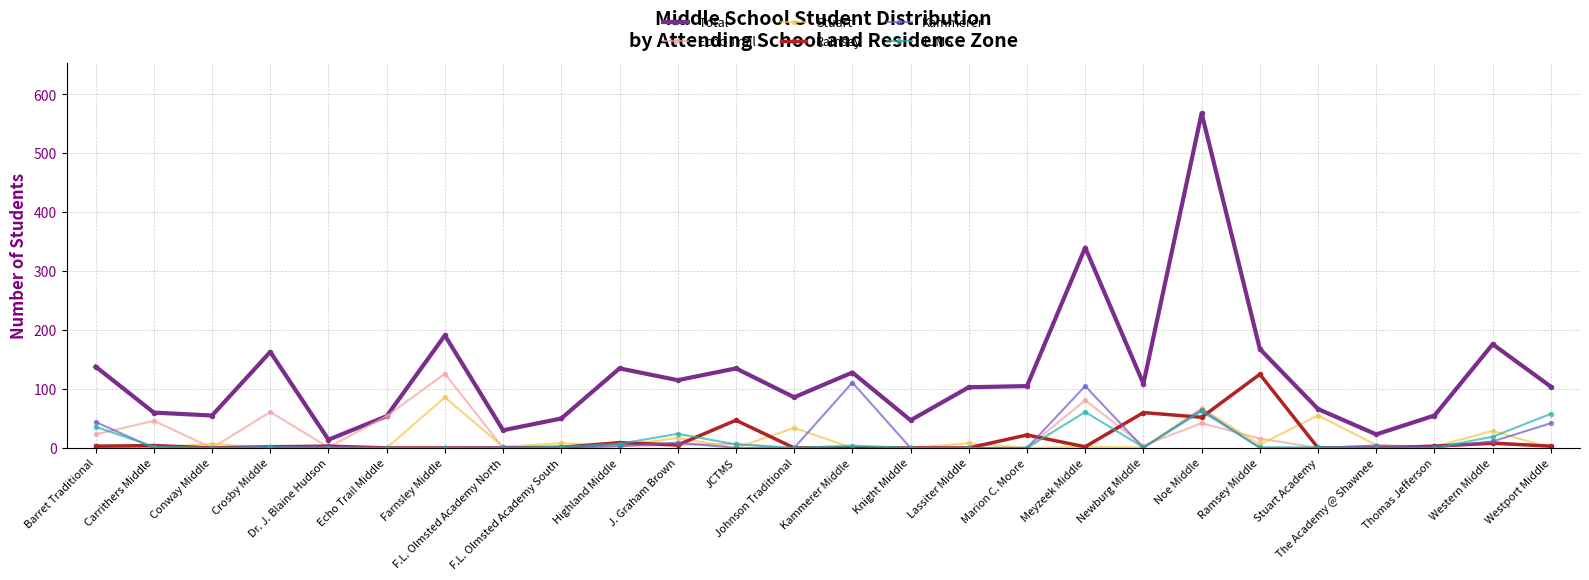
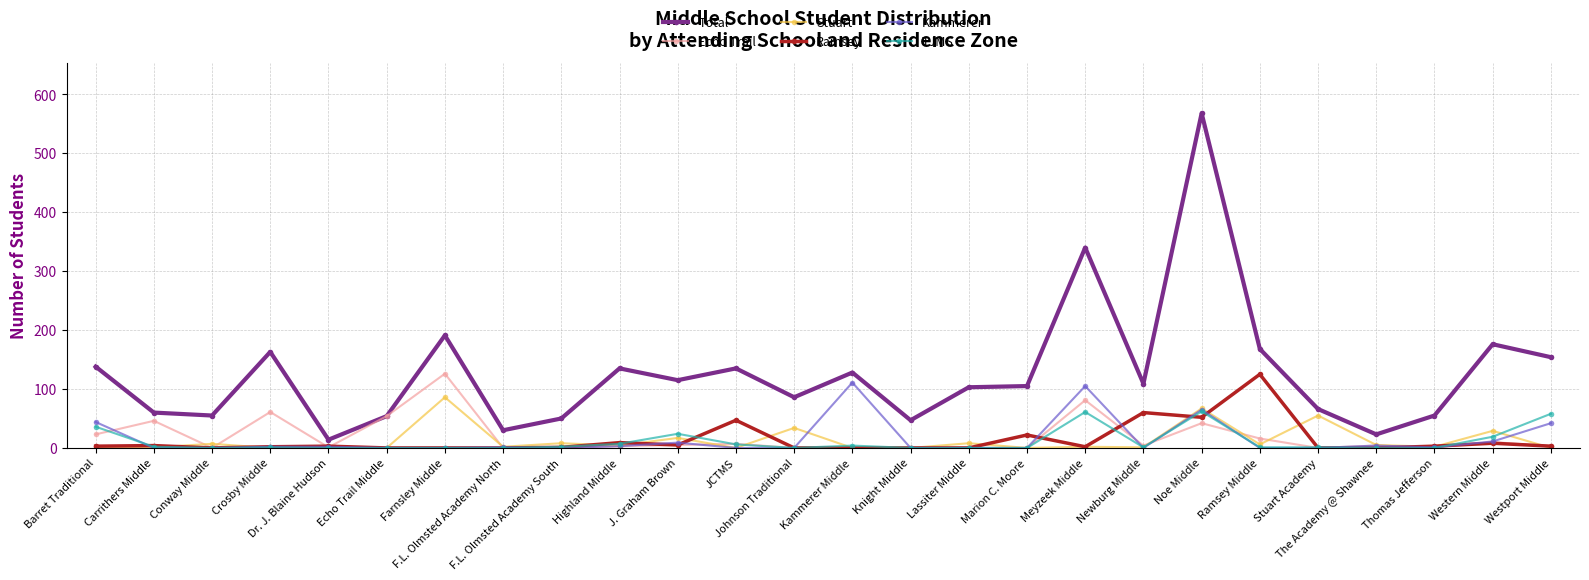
Total, Westport Middle: 100 -> 150
